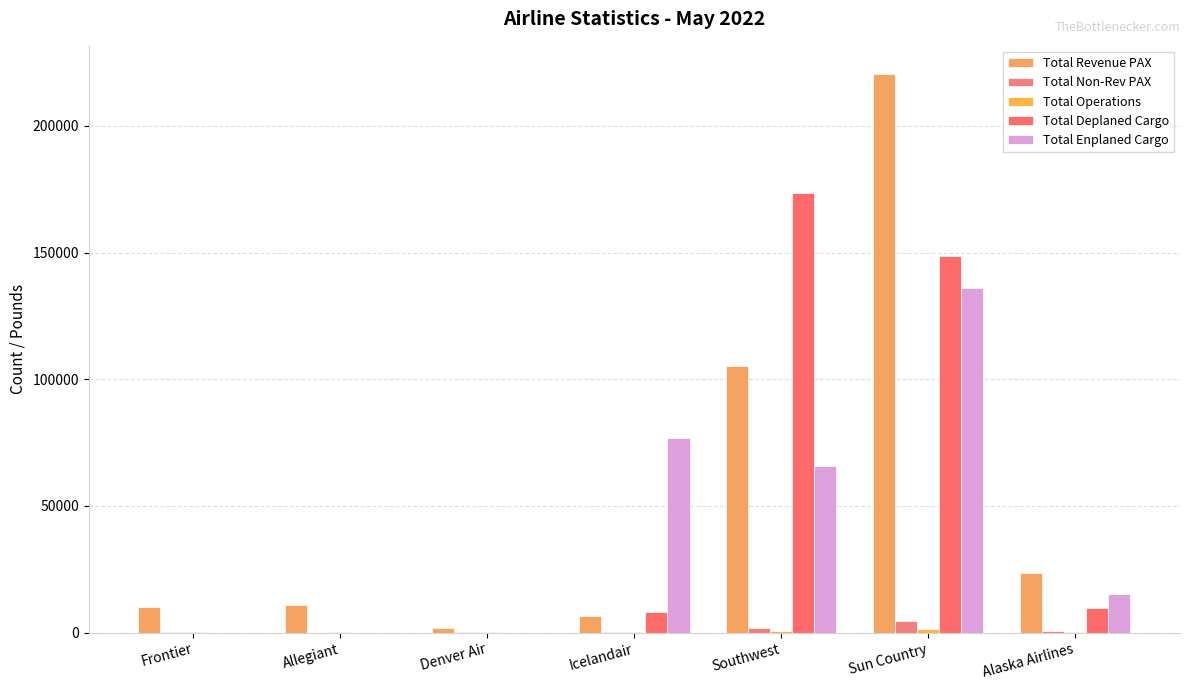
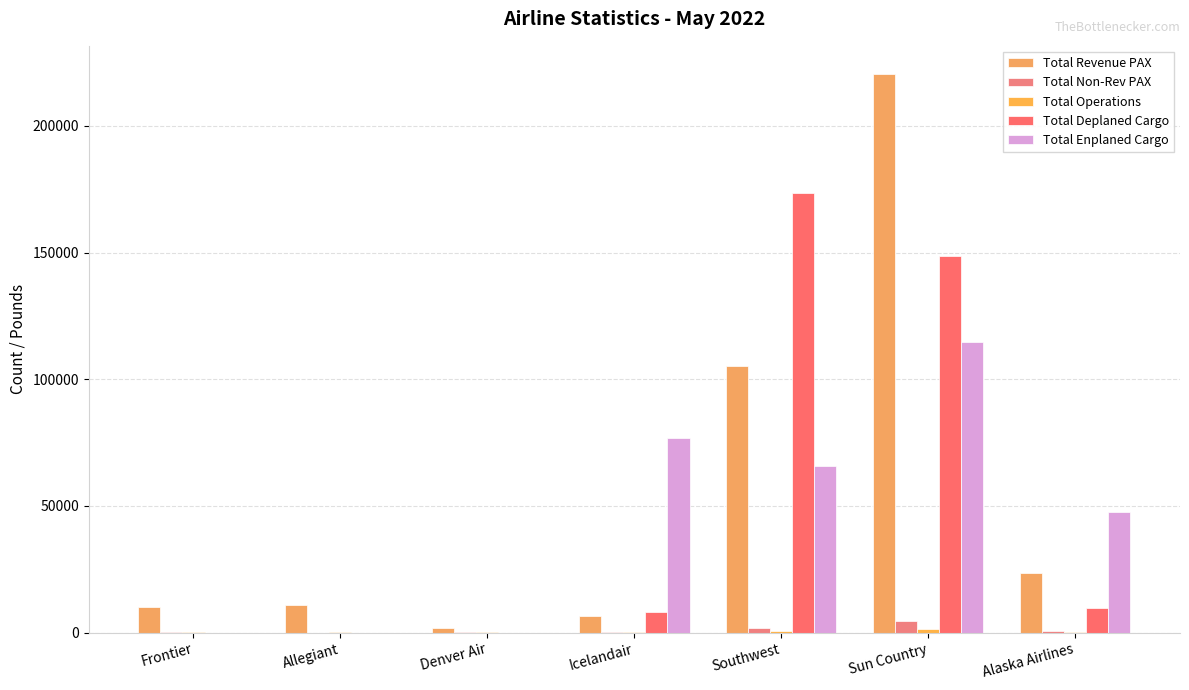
Total Enplaned Cargo, Sun Country: 136000 -> 115000
Total Enplaned Cargo, Alaska Airlines: 15000 -> 48000
